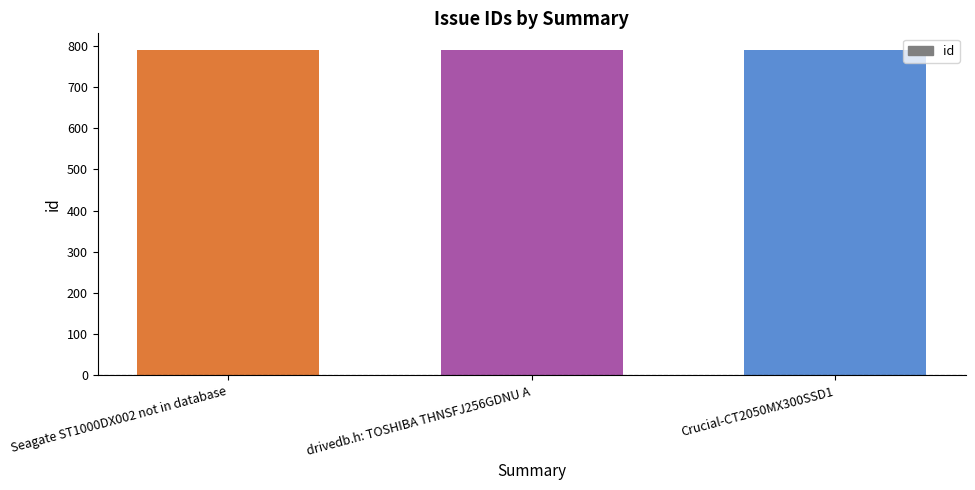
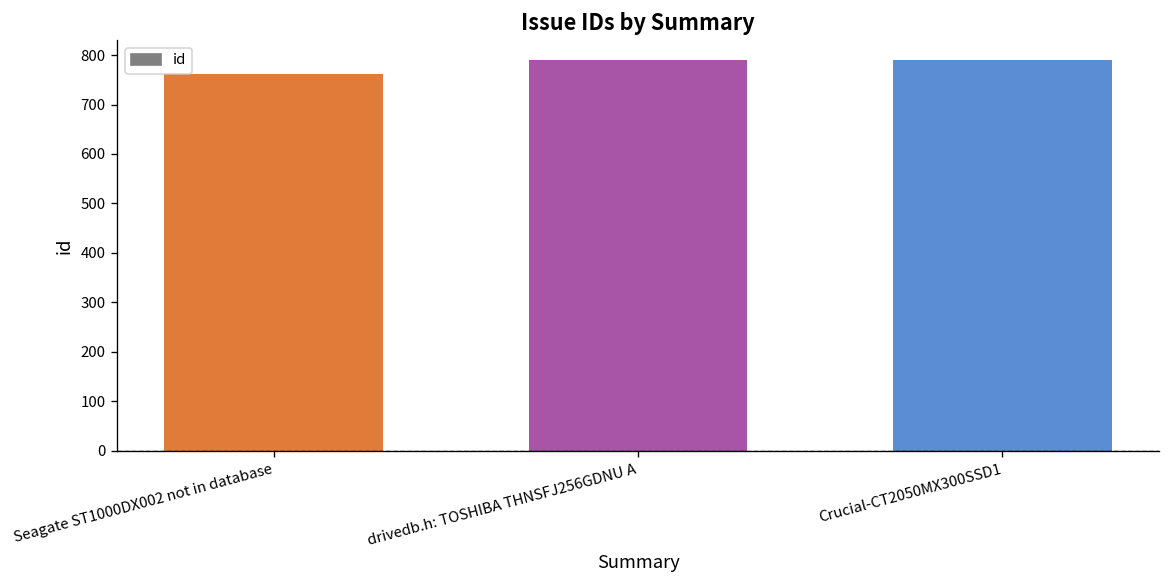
Seagate ST1000DX002 not in database: 790 -> 760
